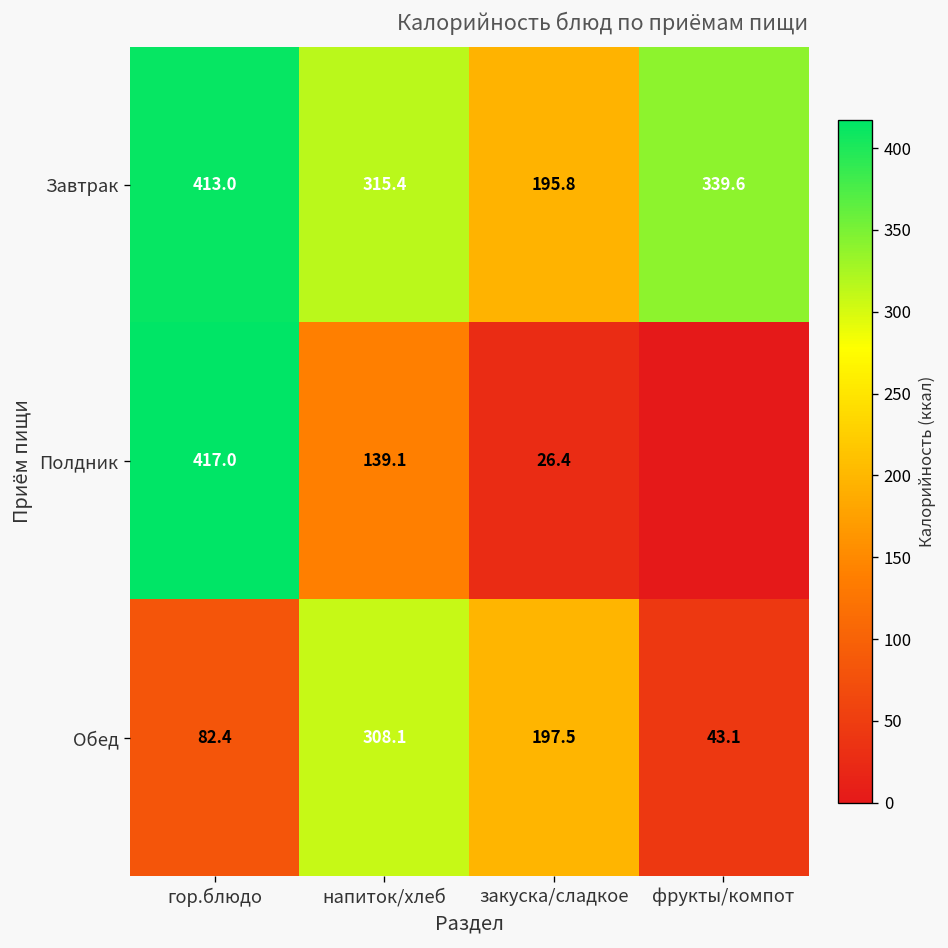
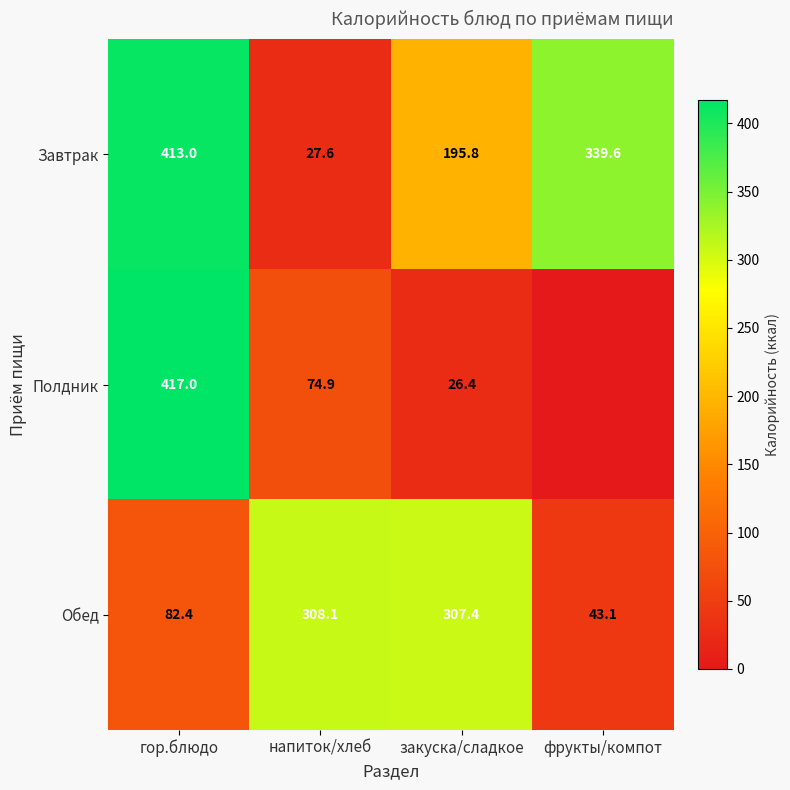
Завтрак, напиток/хлеб: 315.4 -> 27.6
Полдник, напиток/хлеб: 139.1 -> 74.9
Обед, закуска/сладкое: 197.5 -> 307.4
